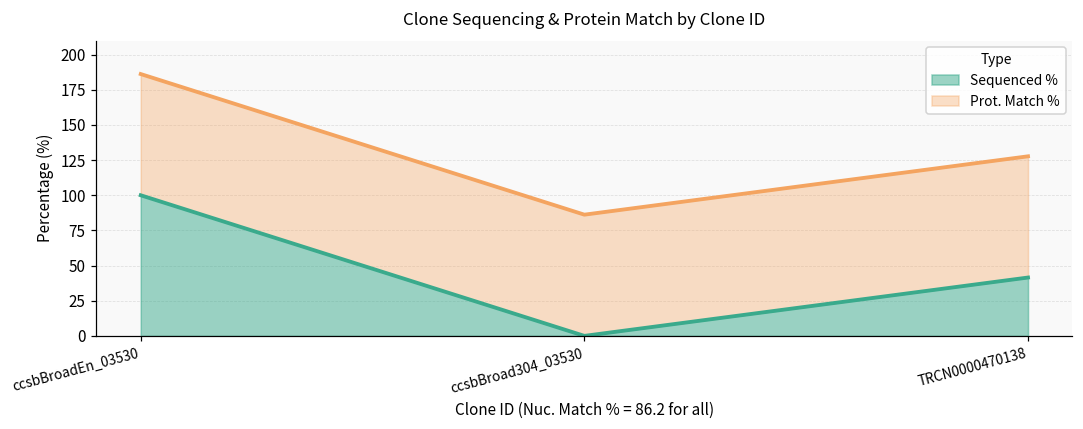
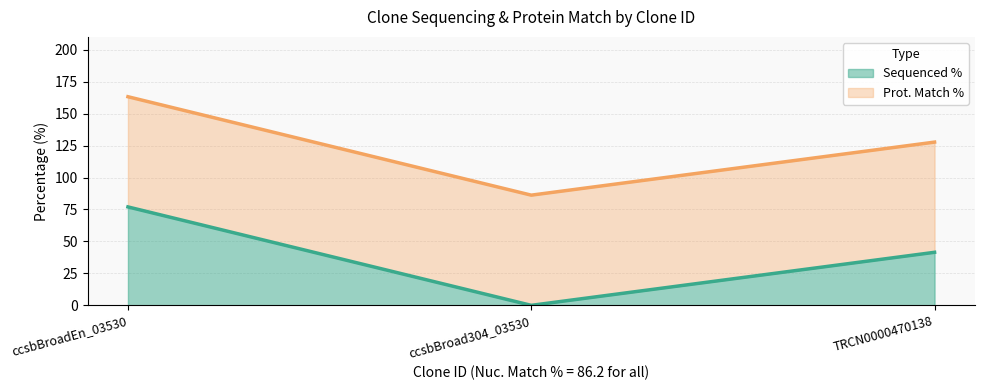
Sequenced %, ccsbBroadEn_03530: 100 -> 77
